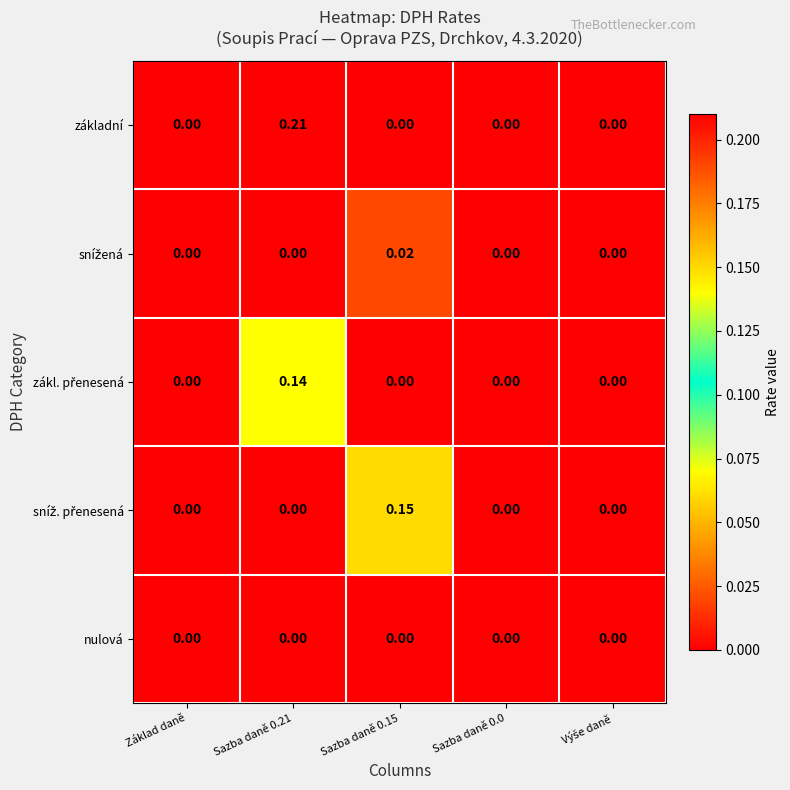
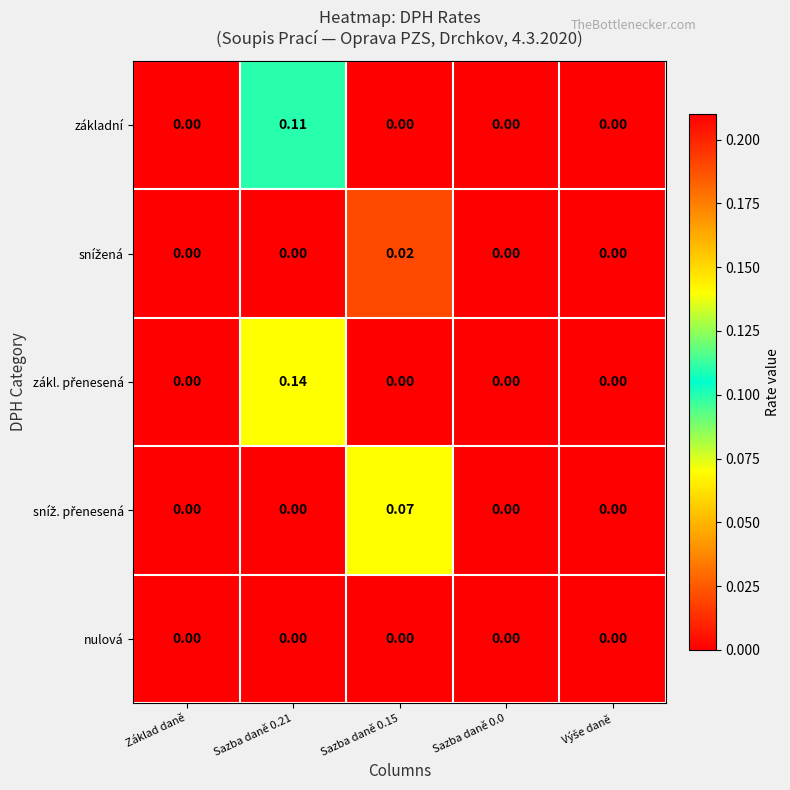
základní, Sazba daně 0.21: 0.21 -> 0.11
sníž. přenesená, Sazba daně 0.15: 0.15 -> 0.07
